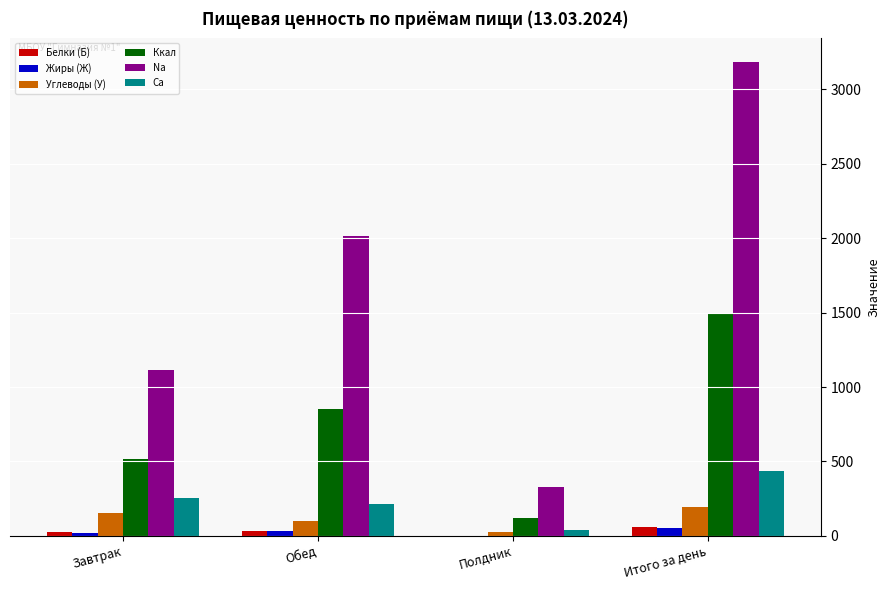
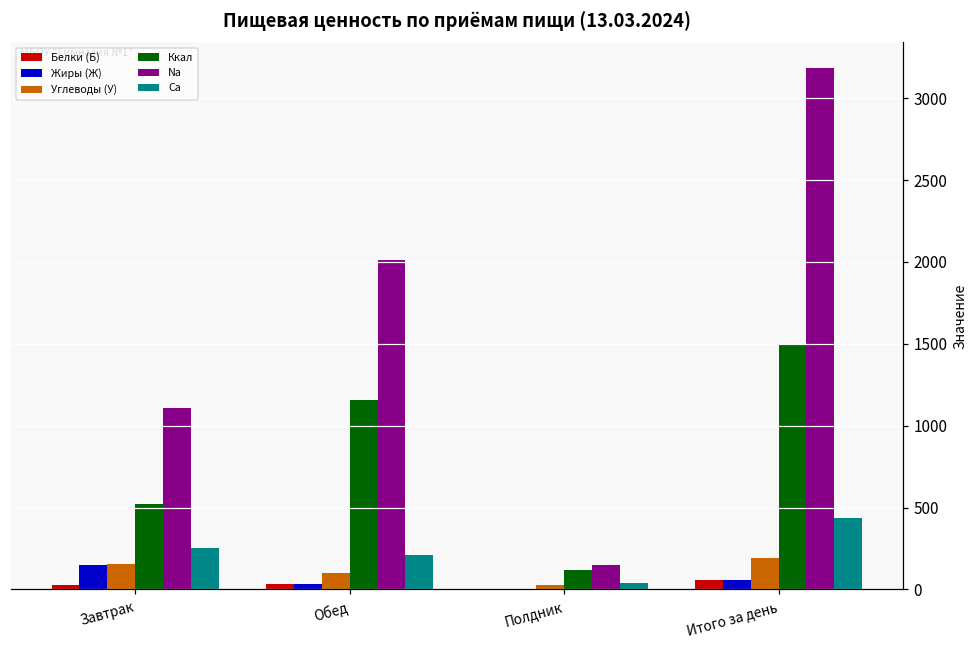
Жиры (Ж), Завтрак: 20 -> 150
Ккал, Обед: 860 -> 1160
Na, Полдник: 330 -> 150
